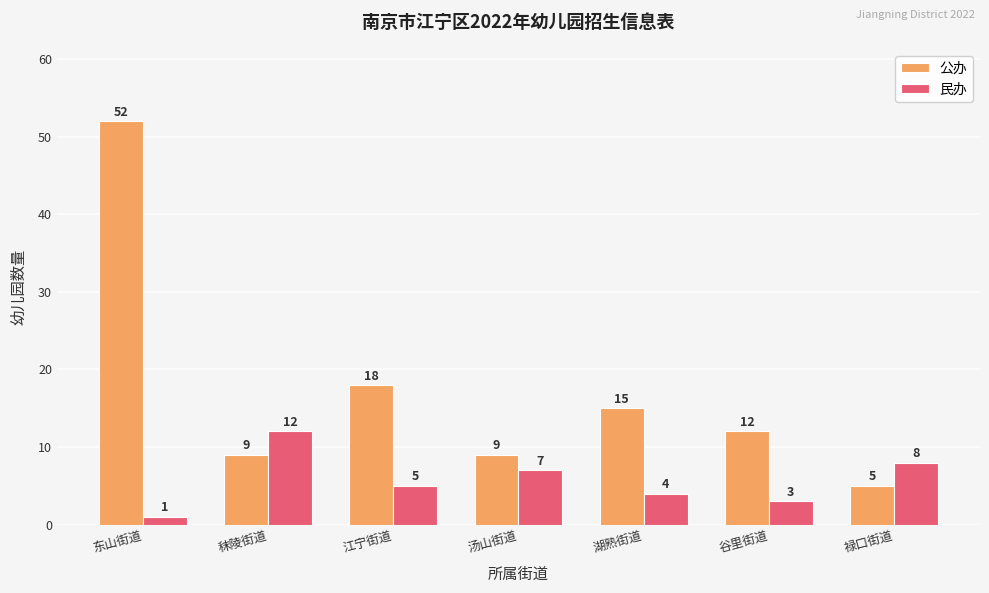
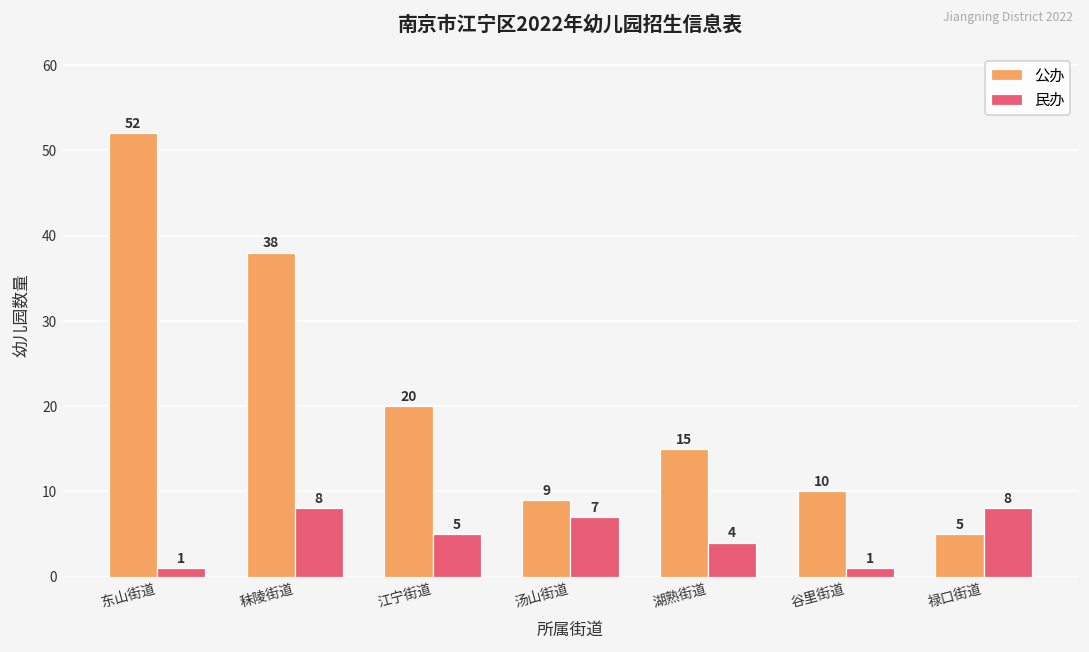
公办, 秣陵街道: 9 -> 38
民办, 秣陵街道: 12 -> 8
公办, 江宁街道: 18 -> 20
公办, 谷里街道: 12 -> 10
民办, 谷里街道: 3 -> 1
